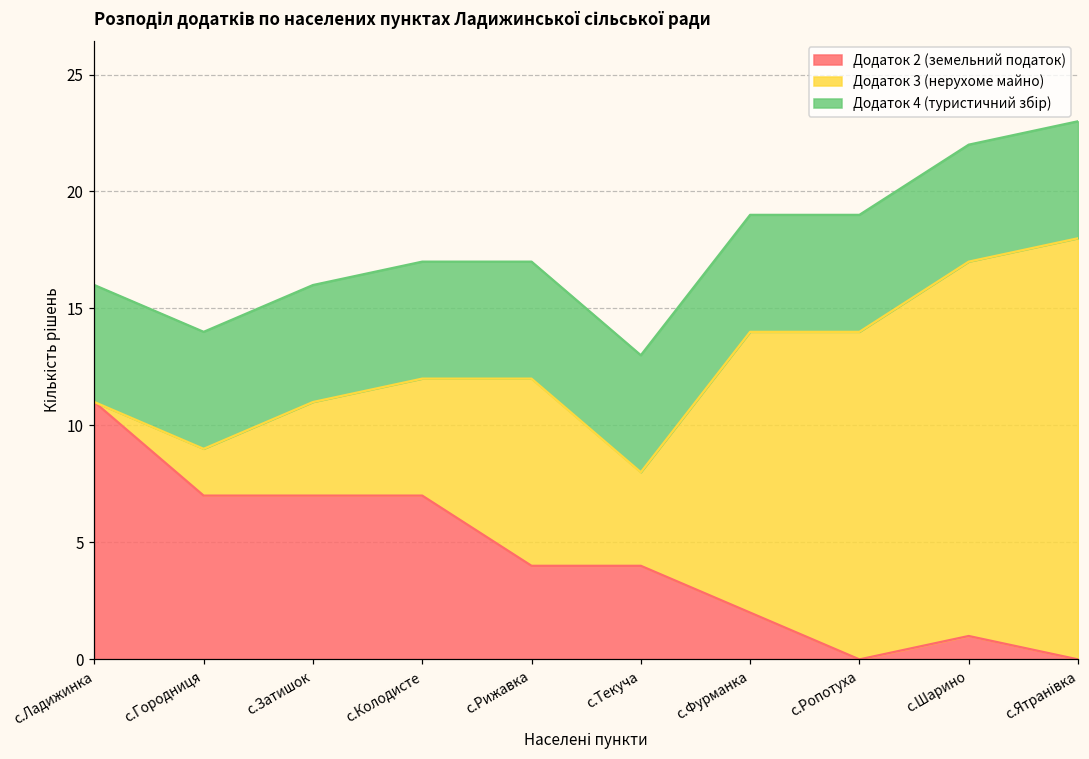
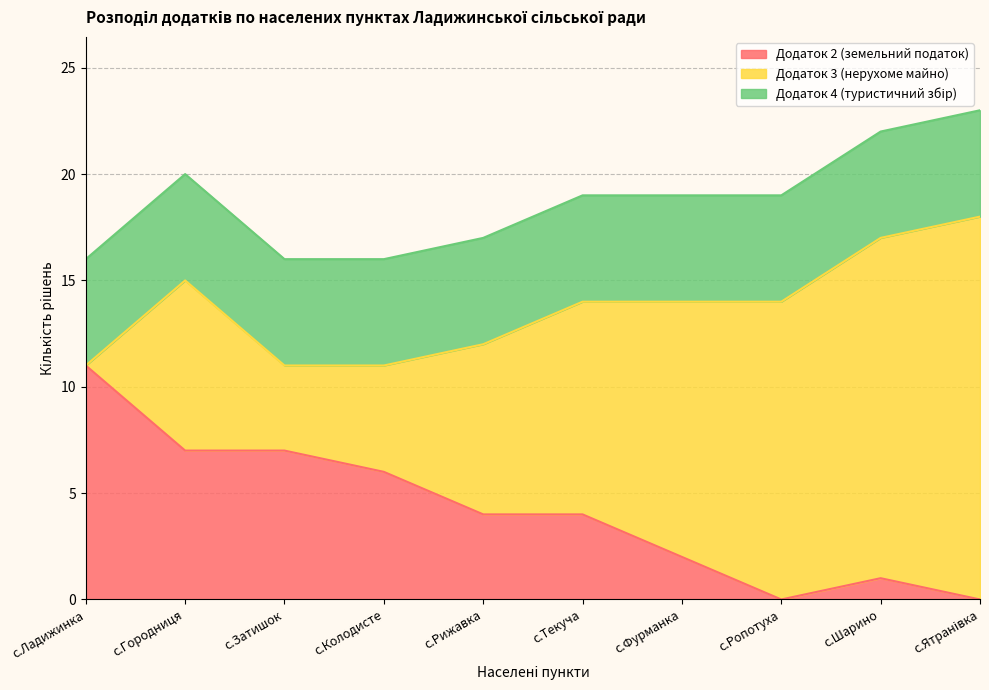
Додаток 3 (нерухоме майно), с.Городниця: 2 -> 8
Додаток 2 (земельний податок), с.Колодисте: 7 -> 6
Додаток 3 (нерухоме майно), с.Текуча: 4 -> 10
